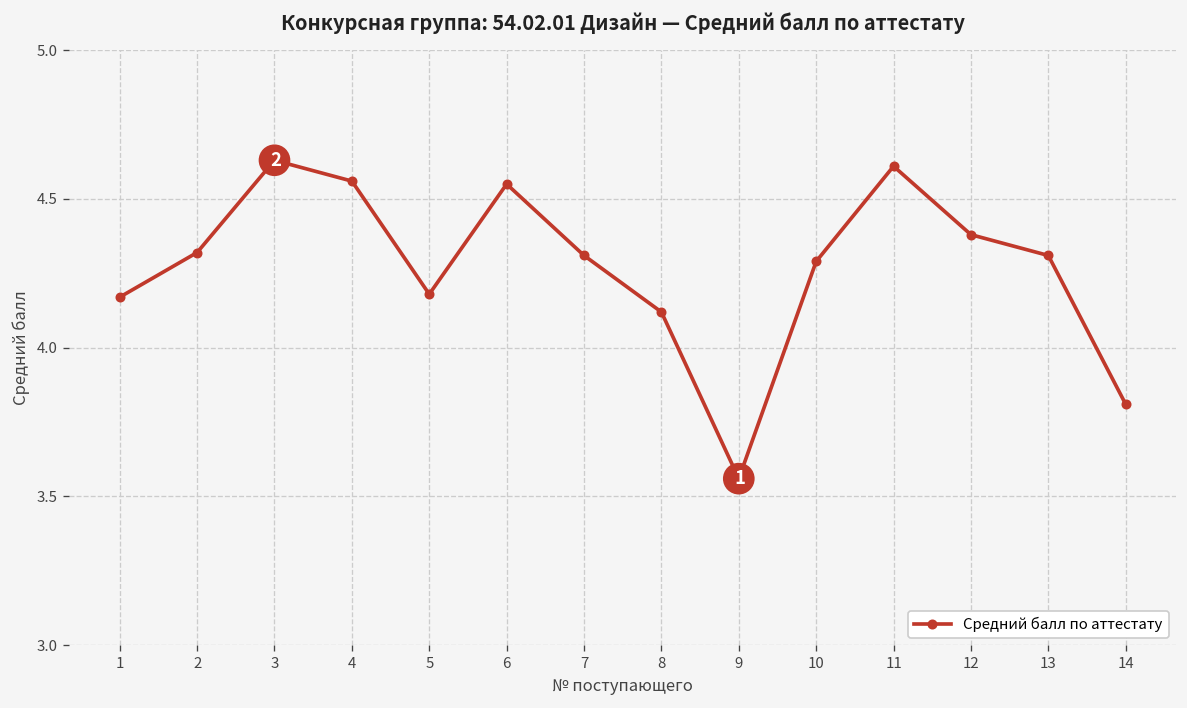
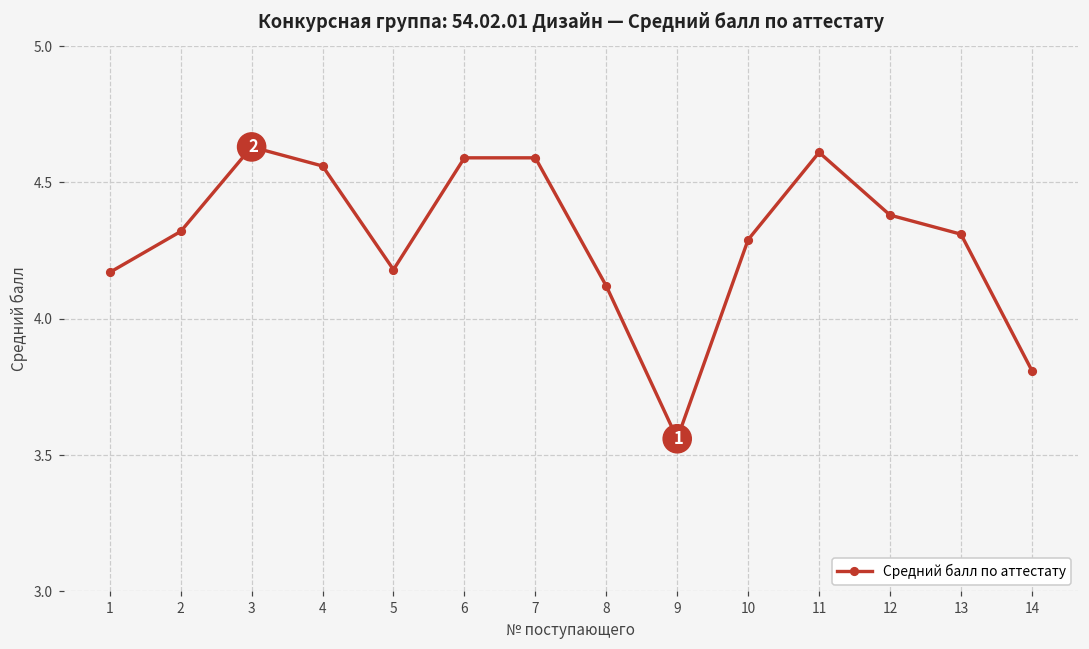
6: 4.55 -> 4.59
7: 4.31 -> 4.59
